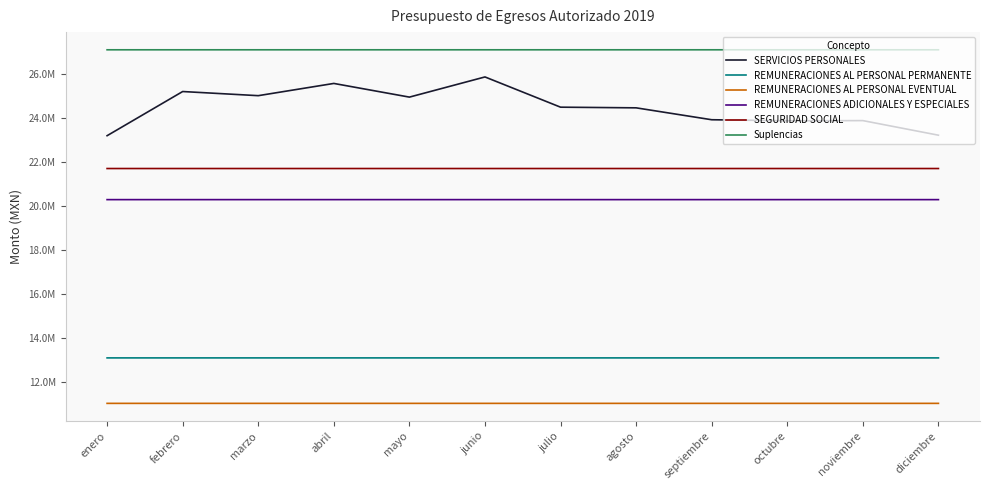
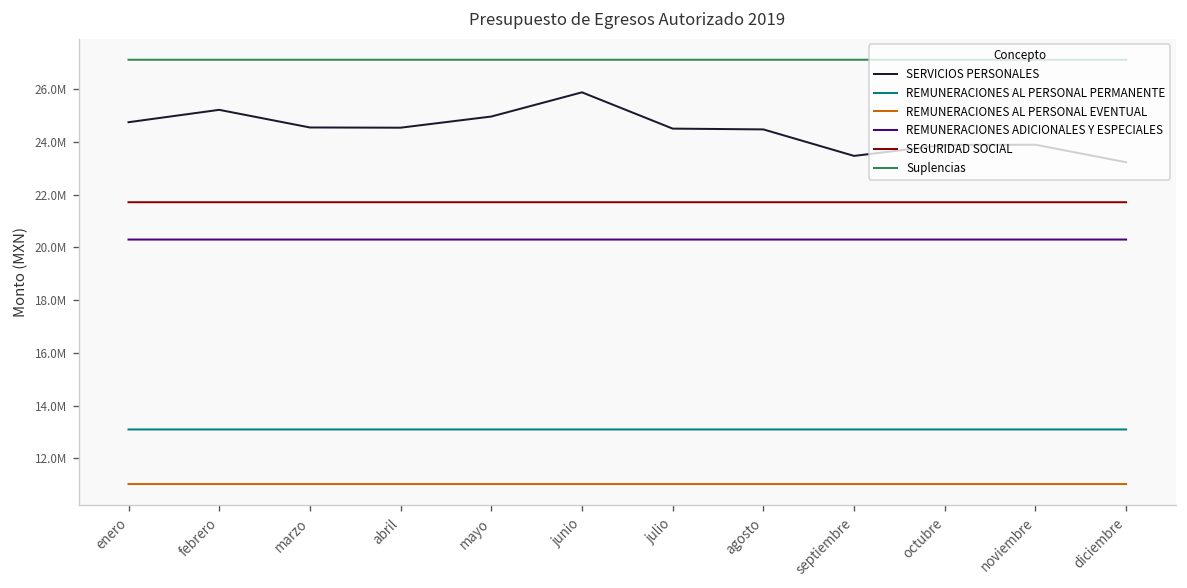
SERVICIOS PERSONALES, enero: 23200000 -> 24700000
SERVICIOS PERSONALES, marzo: 25000000 -> 24500000
SERVICIOS PERSONALES, abril: 25600000 -> 24500000
SERVICIOS PERSONALES, septiembre: 23900000 -> 23500000
